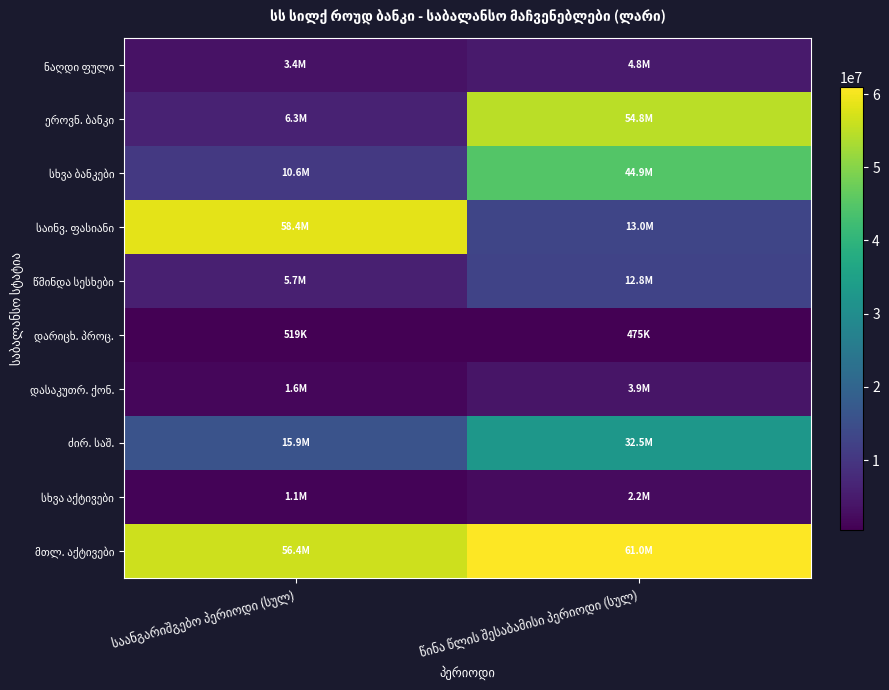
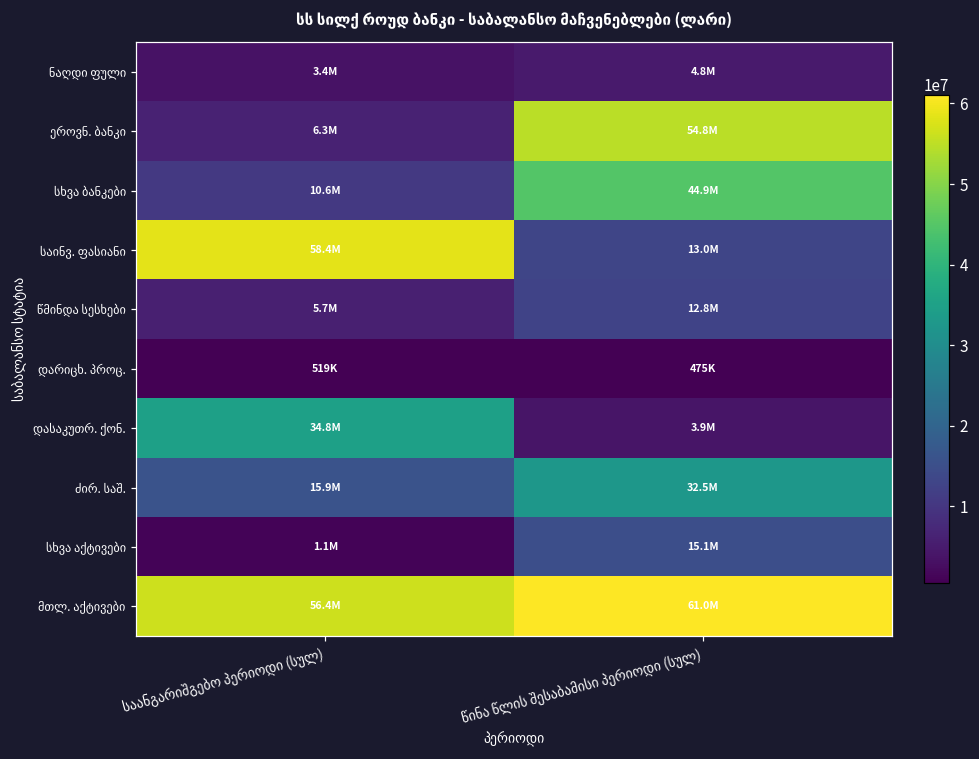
დასაკუთრ. ქონ., საანგარიშგებო პერიოდი (სულ): 1.6M -> 34.8M
სხვა აქტივები, წინა წლის შესაბამისი პერიოდი (სულ): 2.2M -> 15.1M
